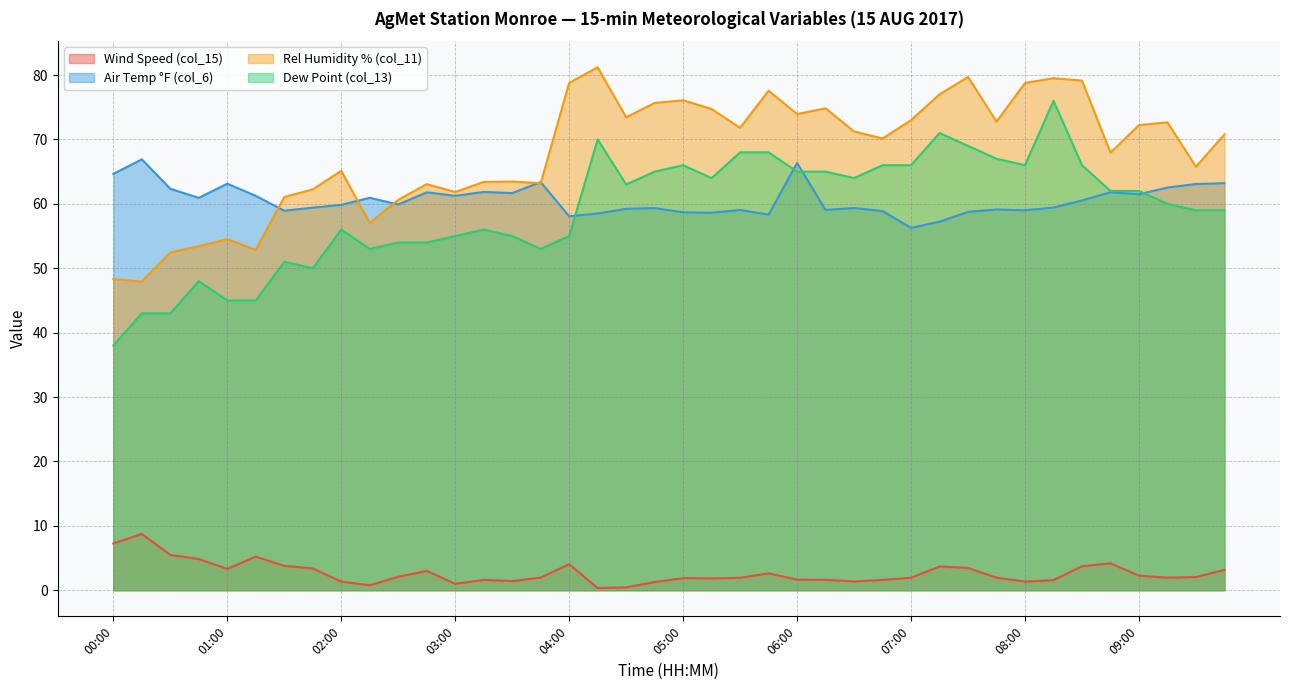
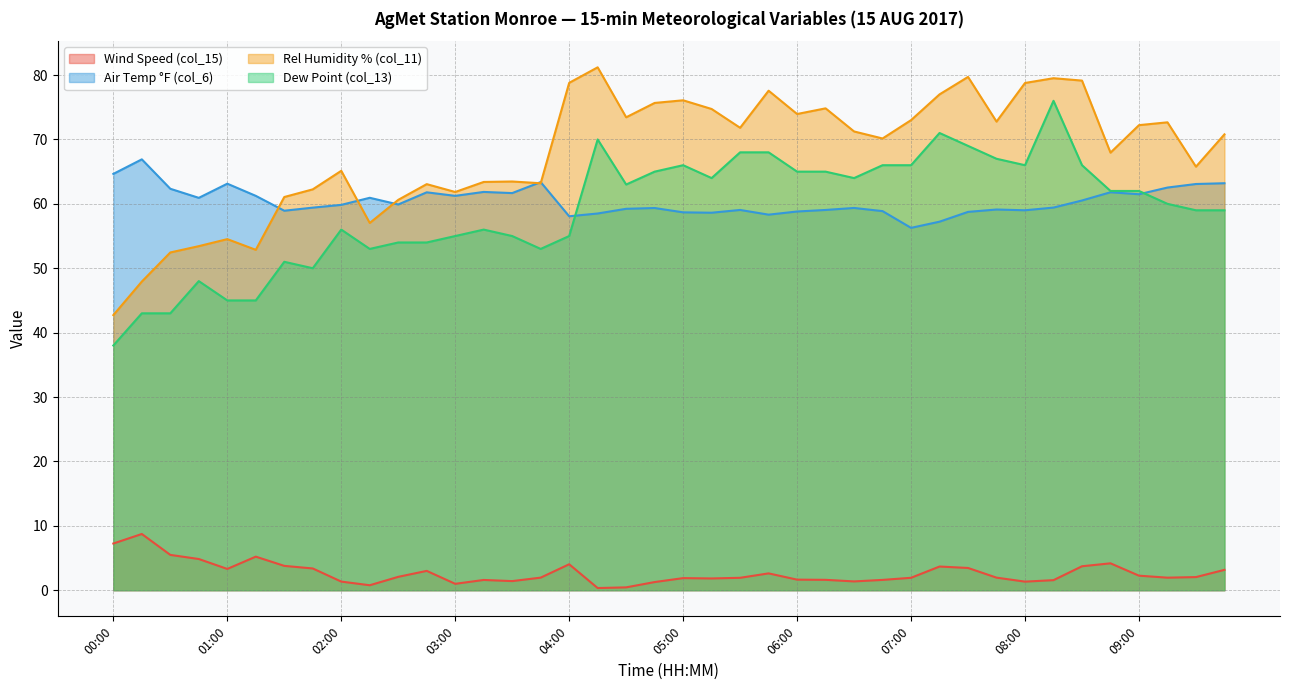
Rel Humidity % (col_11), 00:00: 48 -> 43
Air Temp °F (col_6), 06:00: 66 -> 59
